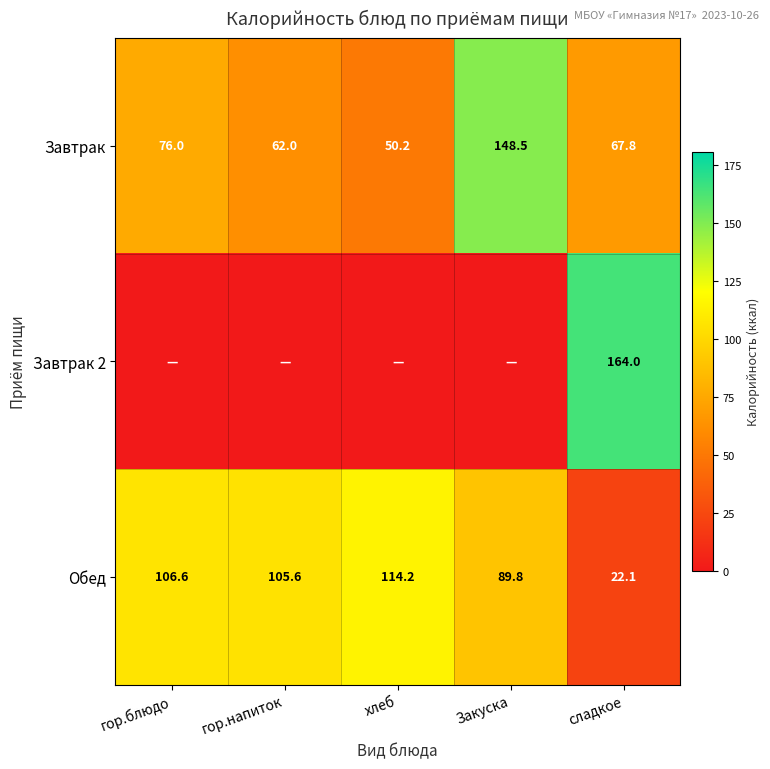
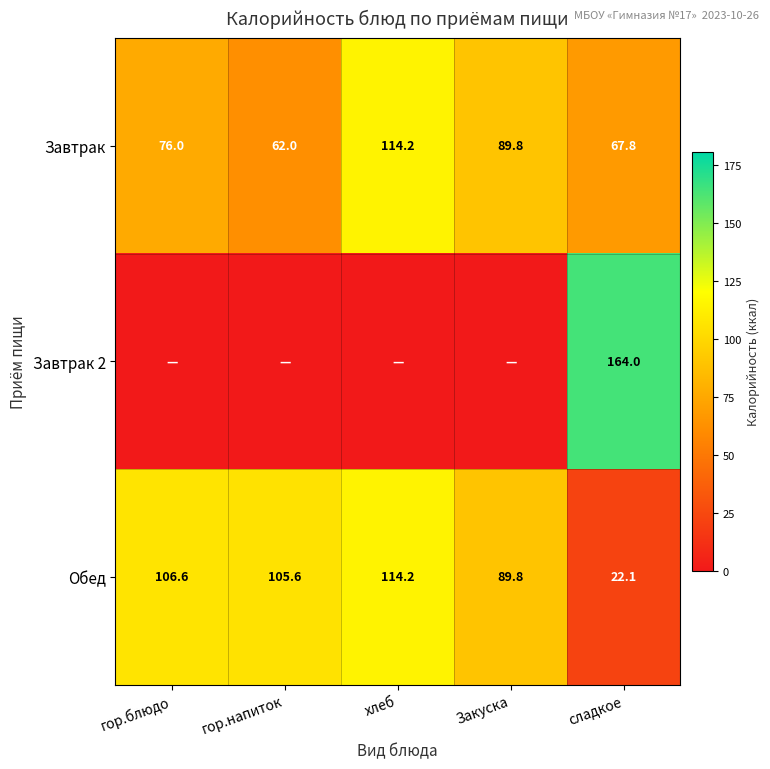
Завтрак, хлеб: 50.2 -> 114.2
Завтрак, Закуска: 148.5 -> 89.8
